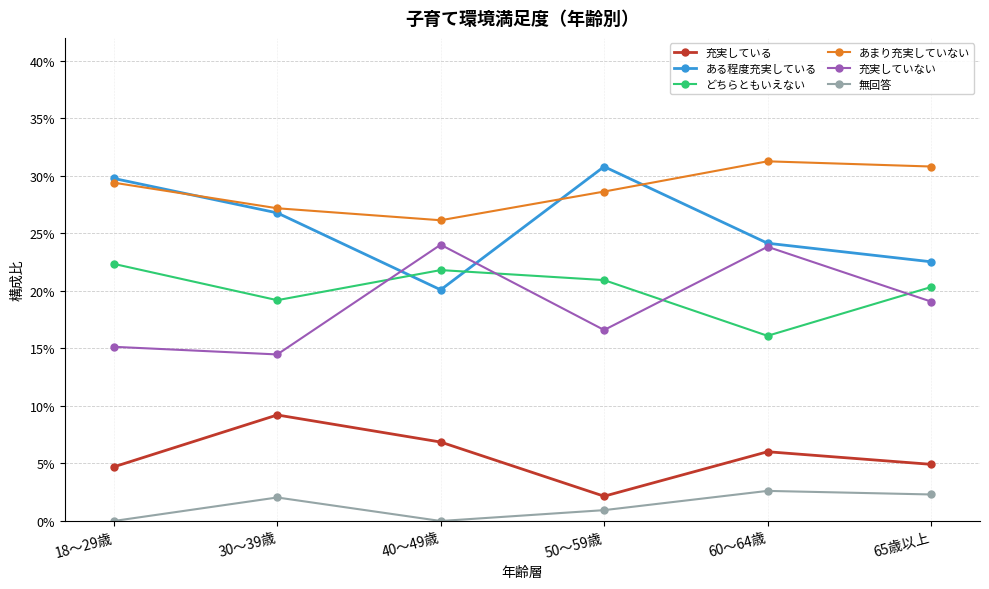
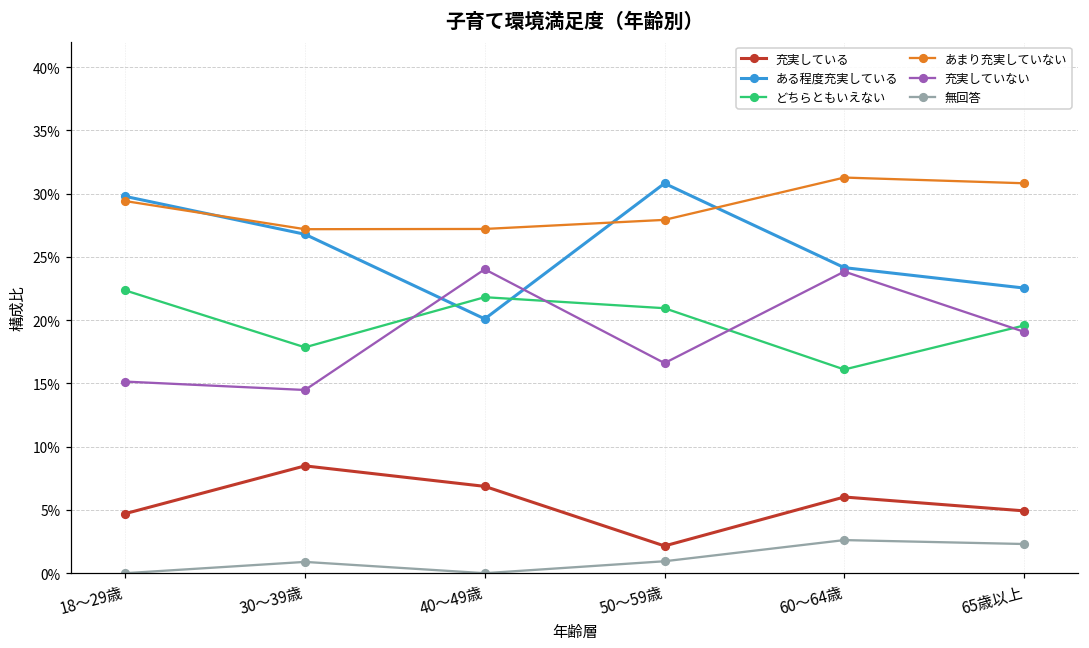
充実している, 30～39歳: 9.2% -> 8.5%
どちらともいえない, 30～39歳: 19.2% -> 17.9%
無回答, 30～39歳: 2.0% -> 0.9%
あまり充実していない, 40～49歳: 26.1% -> 27.2%
あまり充実していない, 50～59歳: 28.6% -> 27.9%
どちらともいえない, 65歳以上: 20.3% -> 19.6%
